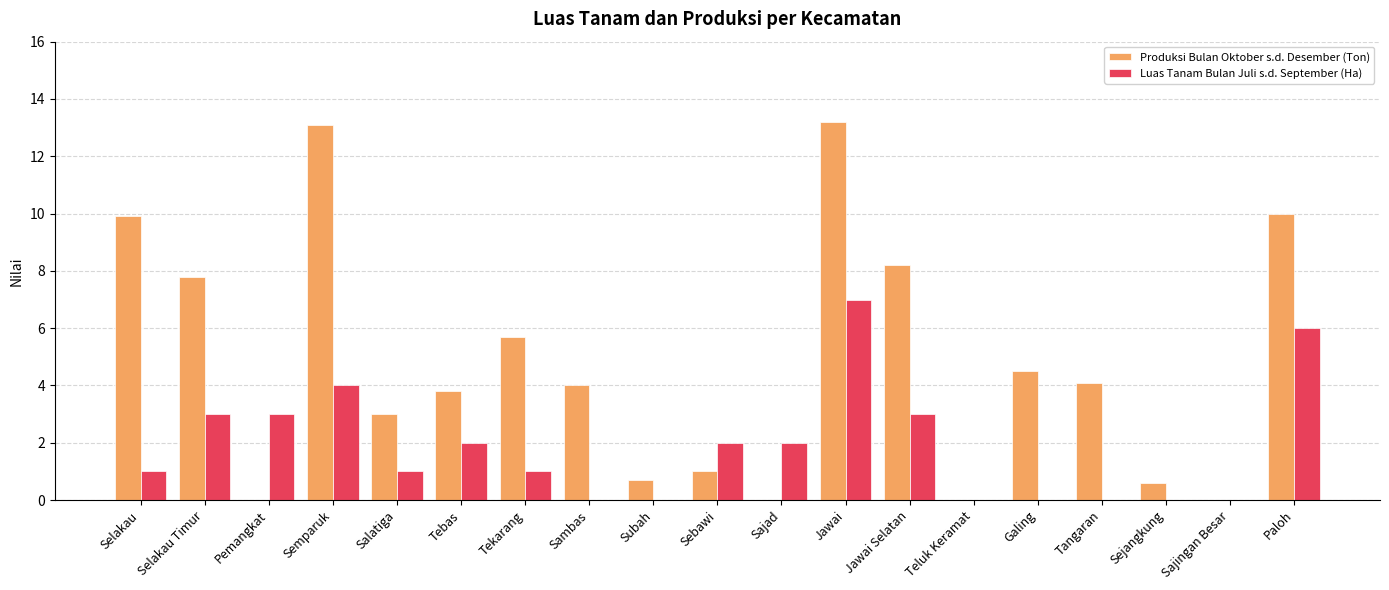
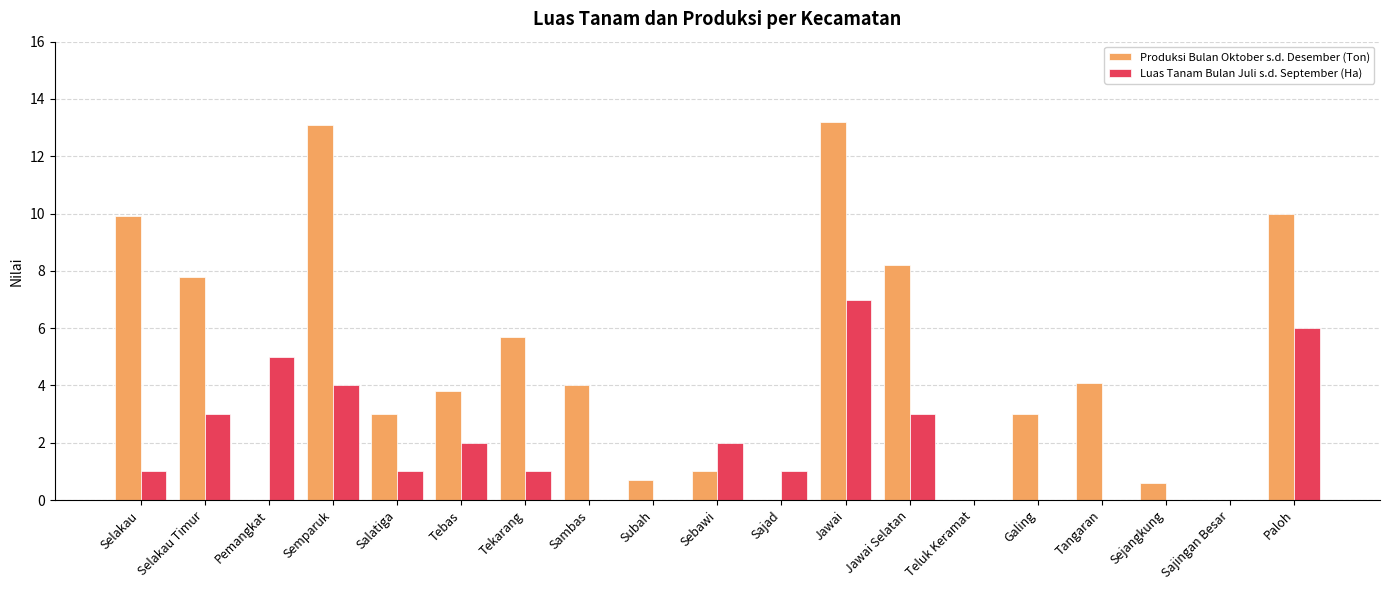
Luas Tanam Bulan Juli s.d. September (Ha), Pemangkat: 3 -> 5
Luas Tanam Bulan Juli s.d. September (Ha), Sajad: 2 -> 1
Produksi Bulan Oktober s.d. Desember (Ton), Galing: 4.5 -> 3.0
